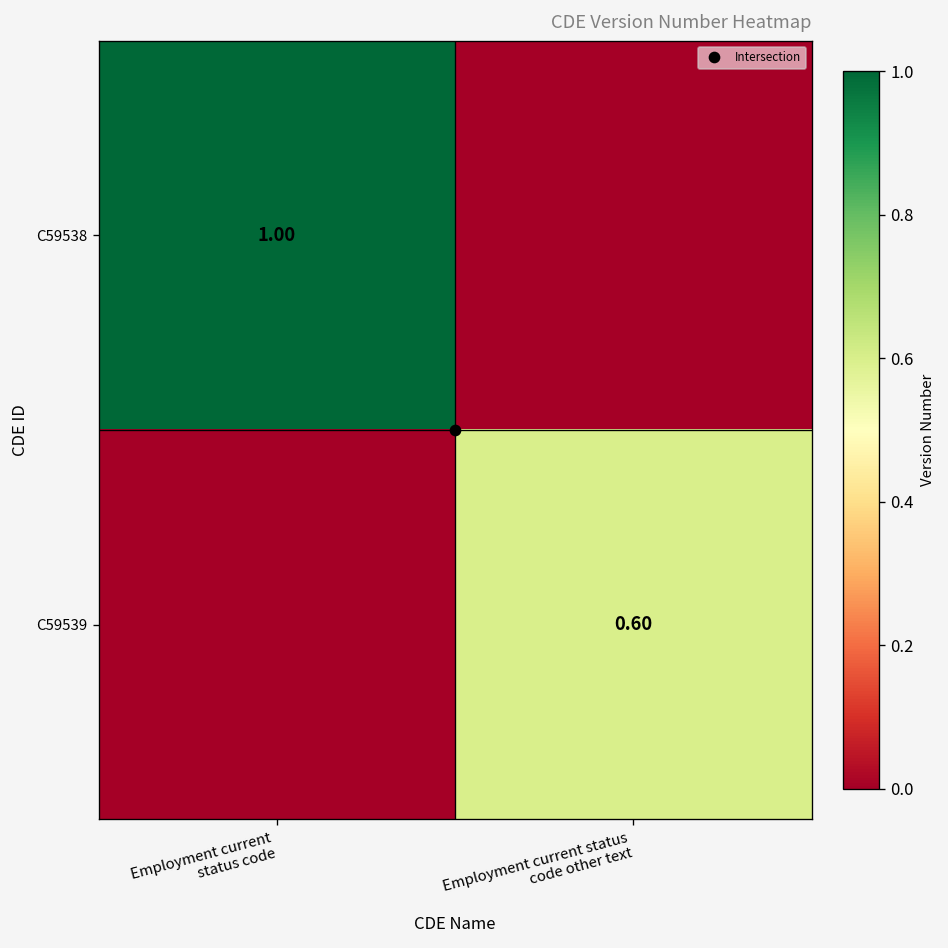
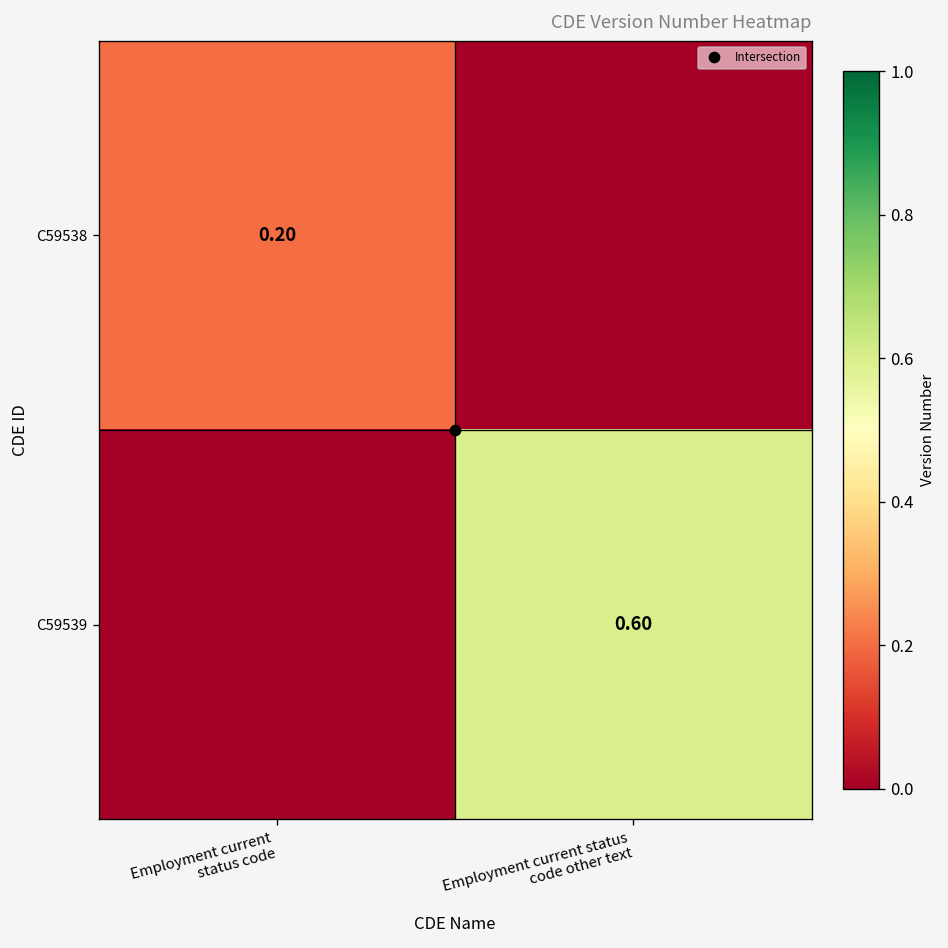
C59538, Employment current status code: 1.00 -> 0.20
